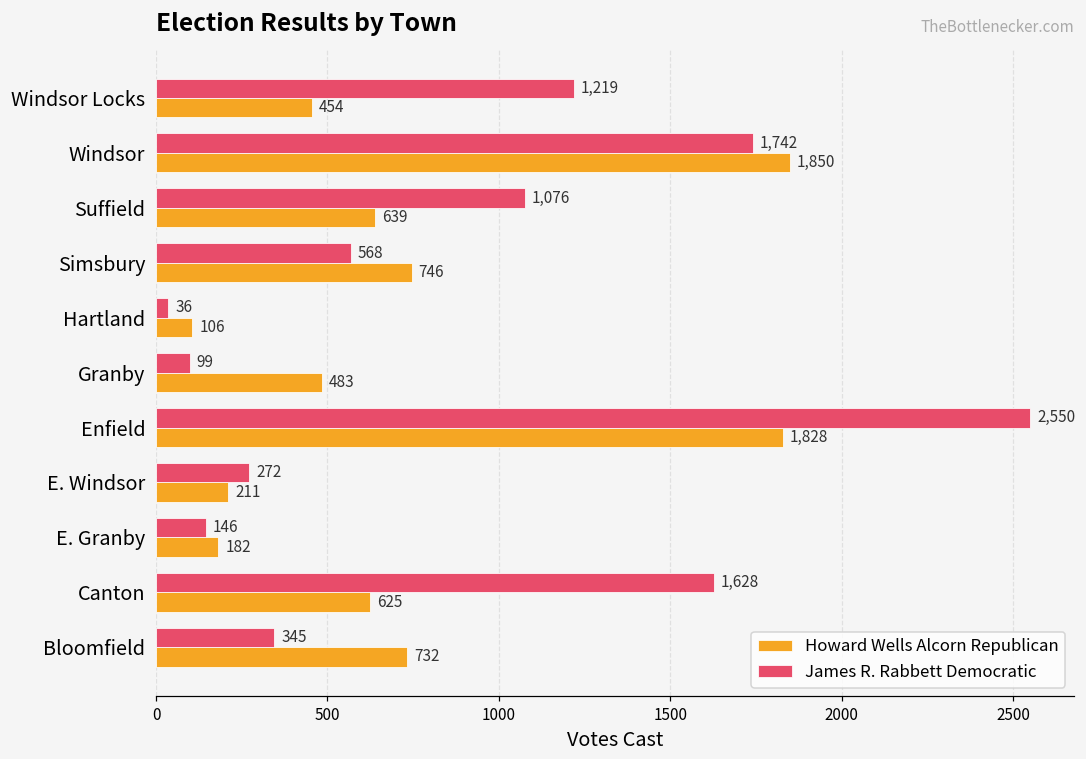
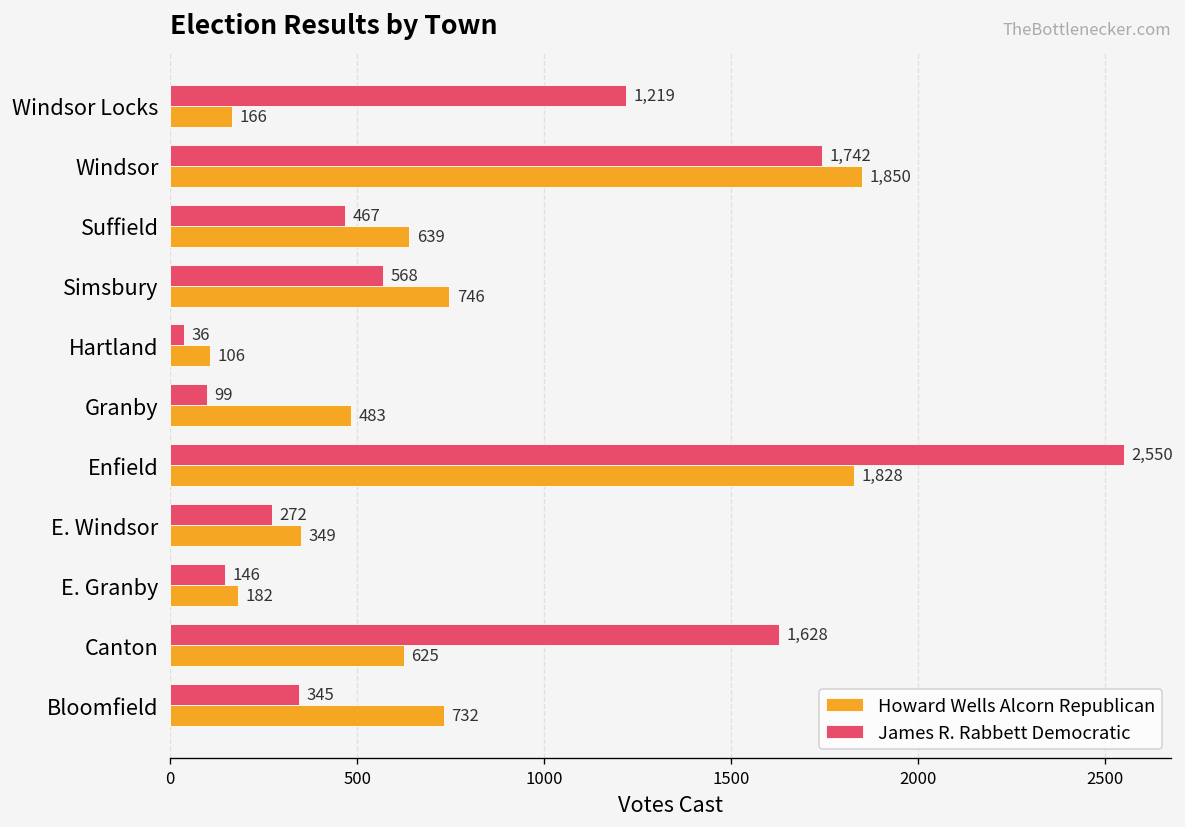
Howard Wells Alcorn Republican, Windsor Locks: 454 -> 166
James R. Rabbett Democratic, Suffield: 1,076 -> 467
Howard Wells Alcorn Republican, E. Windsor: 211 -> 349
